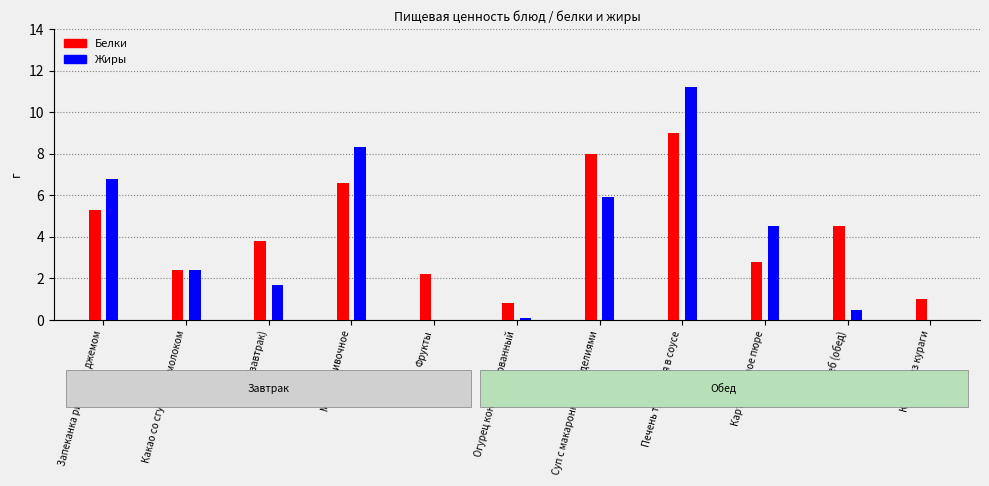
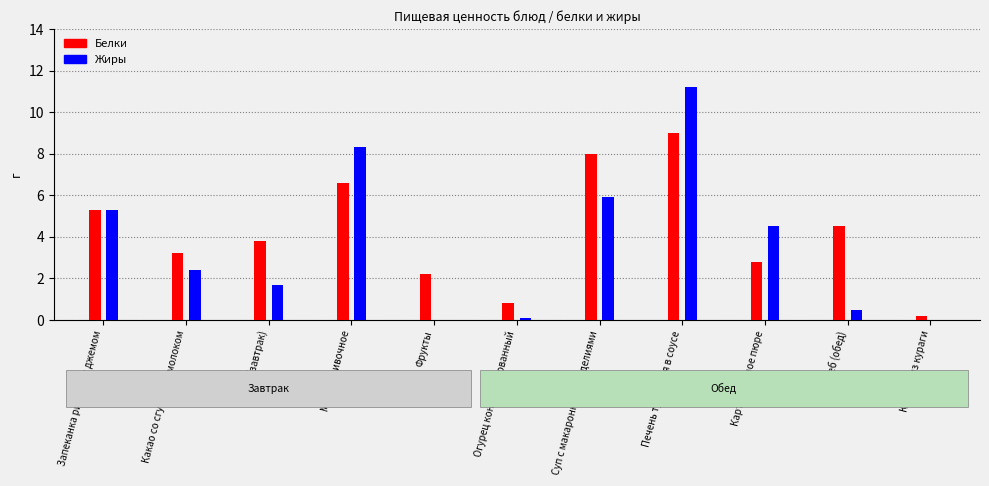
Жиры, Запеканка рисовая с джемом: 6.8 -> 5.3
Белки, Какао со сгущеным молоком: 2.4 -> 3.2
Белки, Компот из кураги: 1.0 -> 0.2
